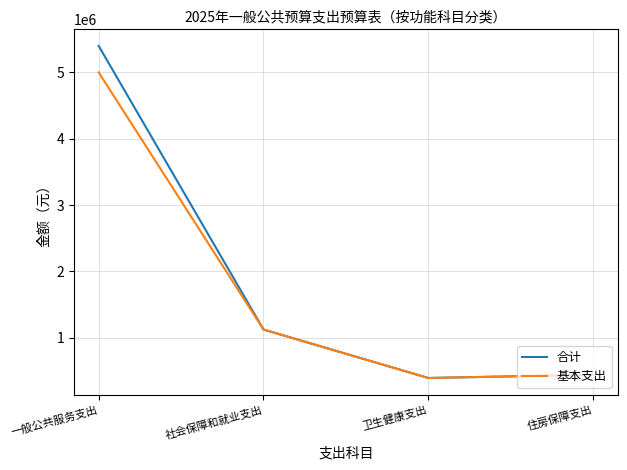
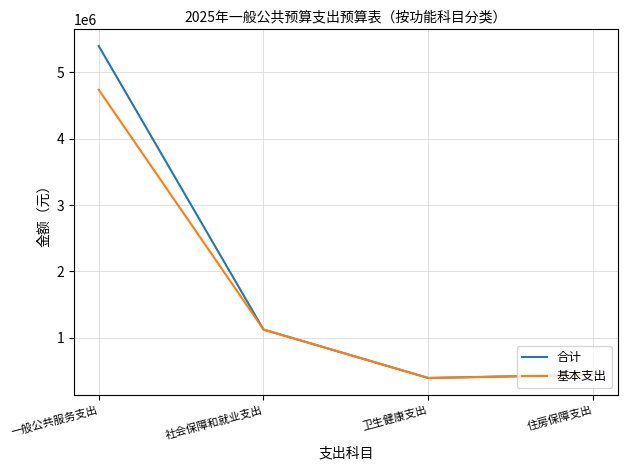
基本支出, 一般公共服务支出: 5000000 -> 4700000
